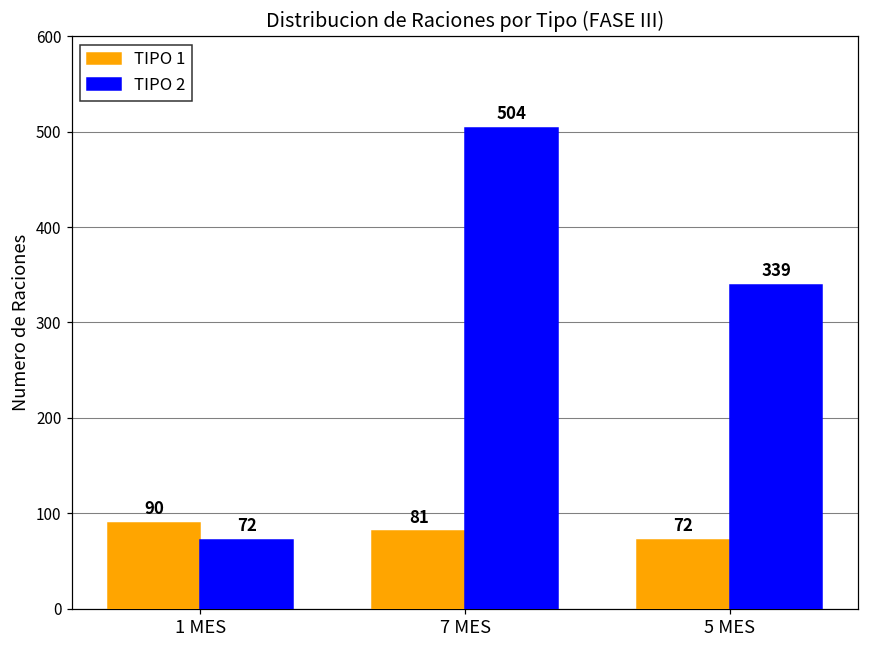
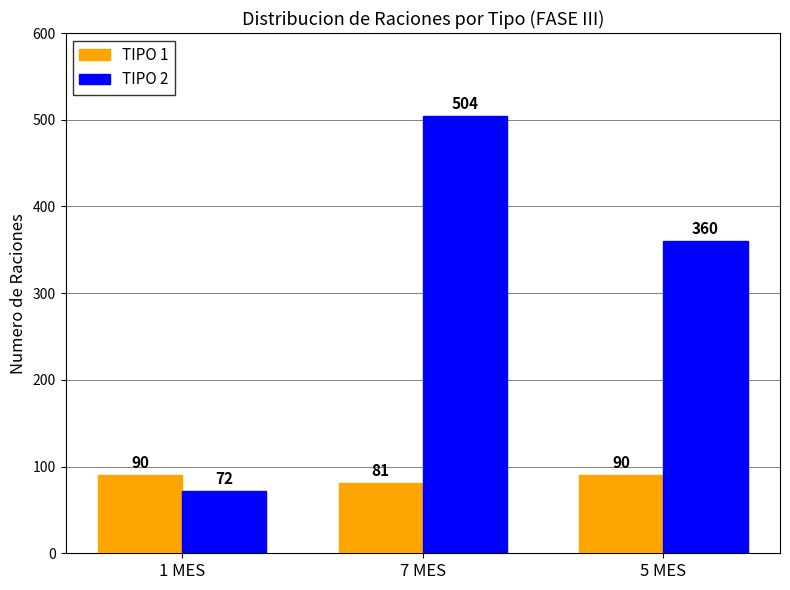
TIPO 1, 5 MES: 72 -> 90
TIPO 2, 5 MES: 339 -> 360
